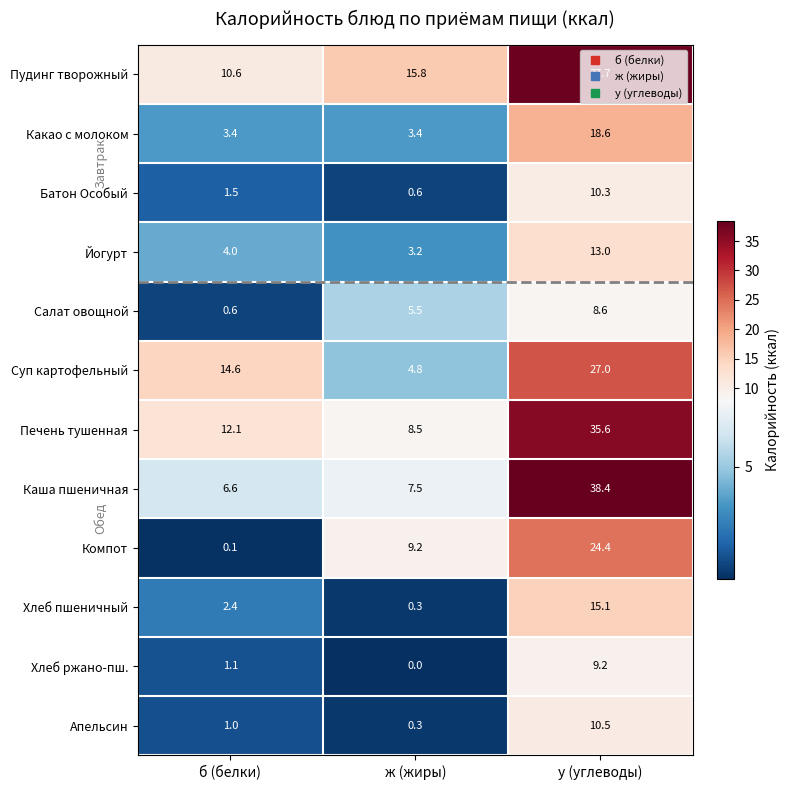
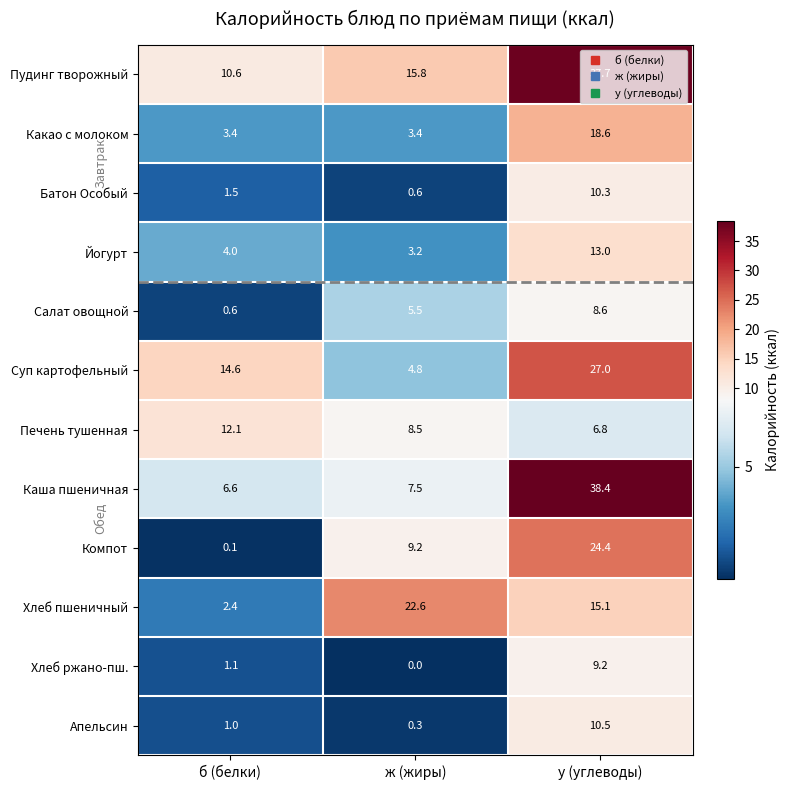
Печень тушенная, у (углеводы): 35.6 -> 6.8
Хлеб пшеничный, ж (жиры): 0.3 -> 22.6
